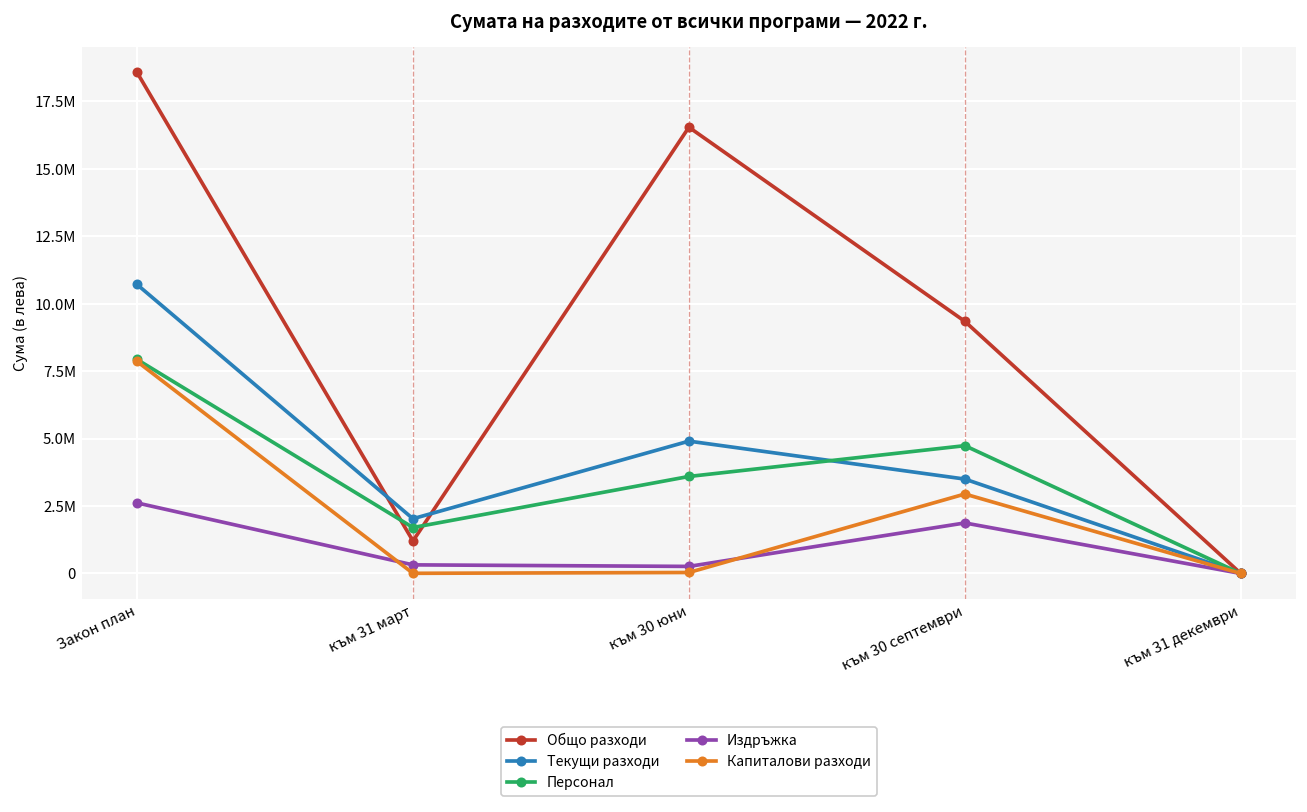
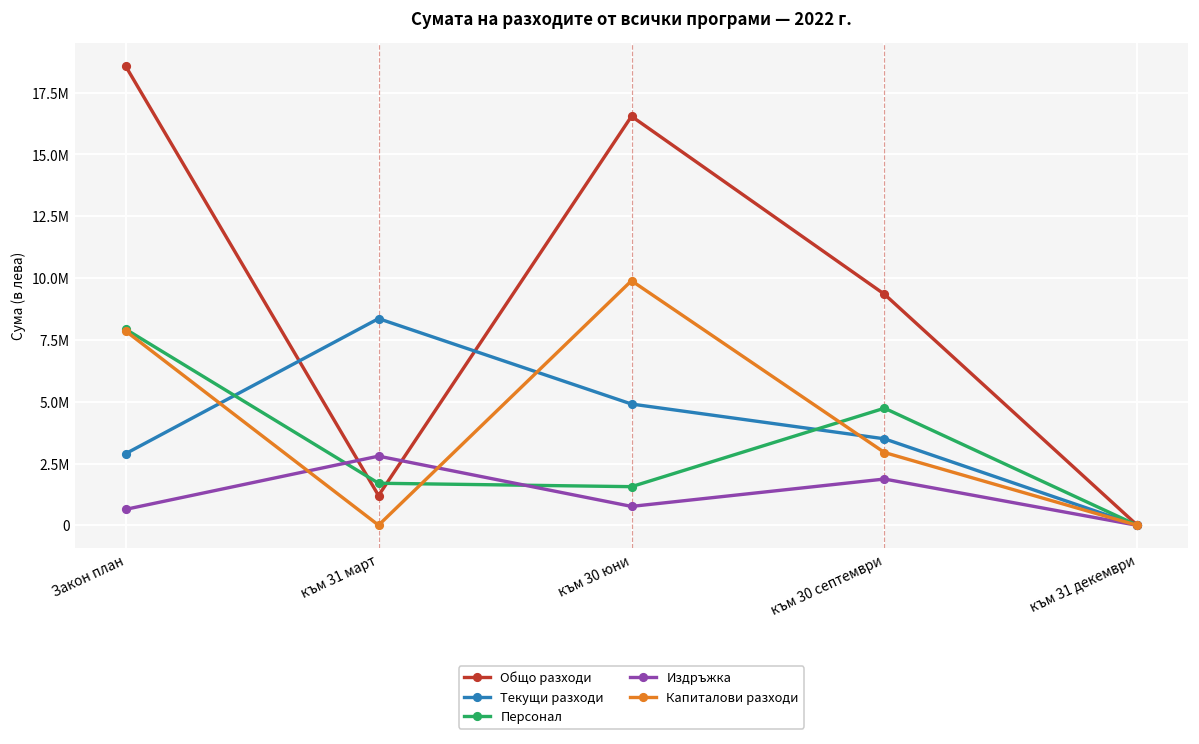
Текущи разходи, Закон план: 10.7М -> 2.9М
Издръжка, Закон план: 2.6М -> 0.6М
Текущи разходи, към 31 март: 2.0М -> 8.4М
Издръжка, към 31 март: 0.3М -> 2.8М
Персонал, към 30 юни: 3.6М -> 1.6М
Издръжка, към 30 юни: 0.3М -> 0.8М
Капиталови разходи, към 30 юни: 0.0М -> 9.9М
